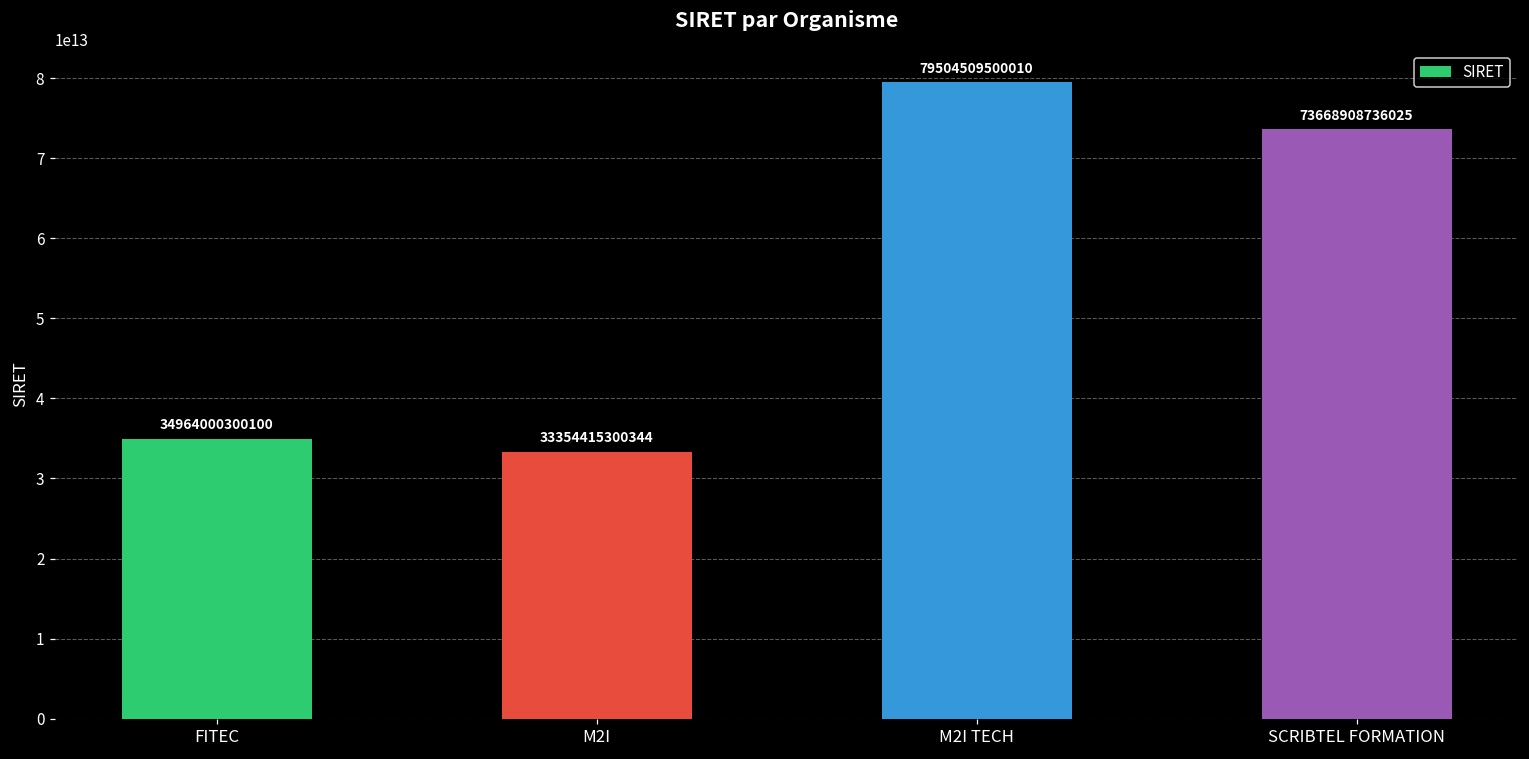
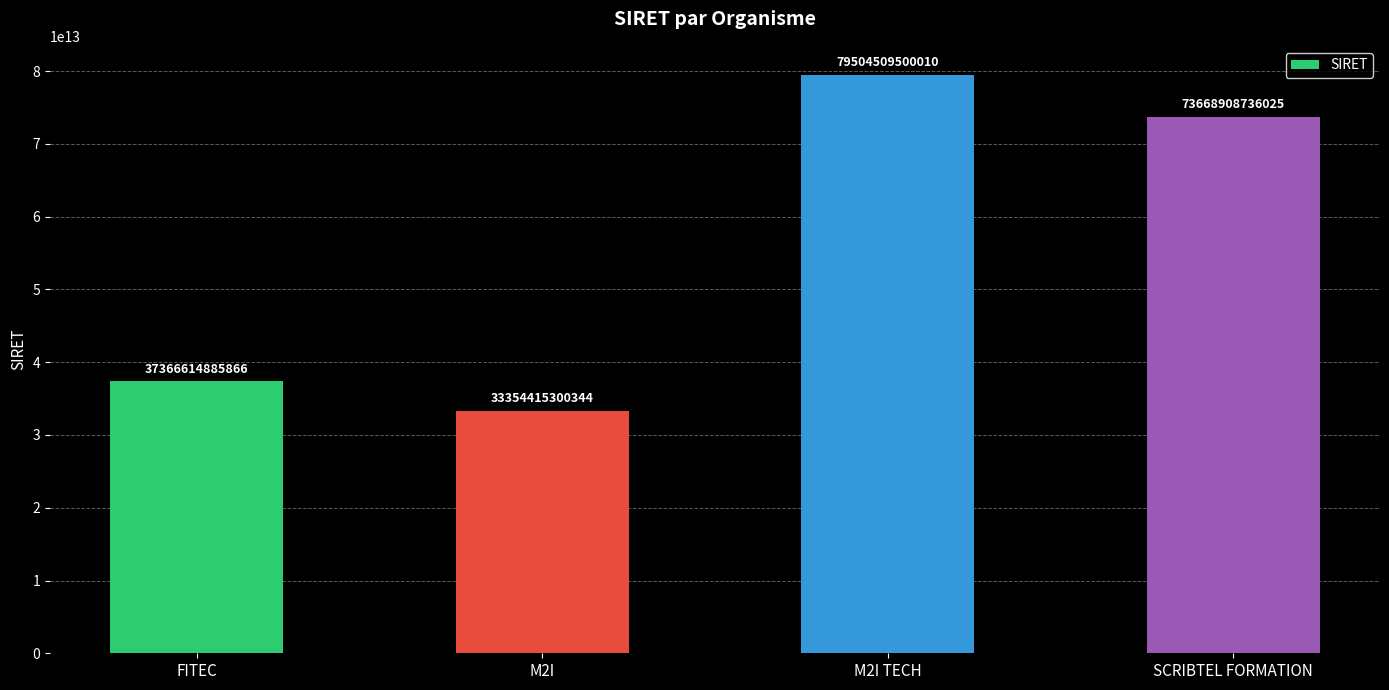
FITEC: 34964000300100 -> 37366614885866
